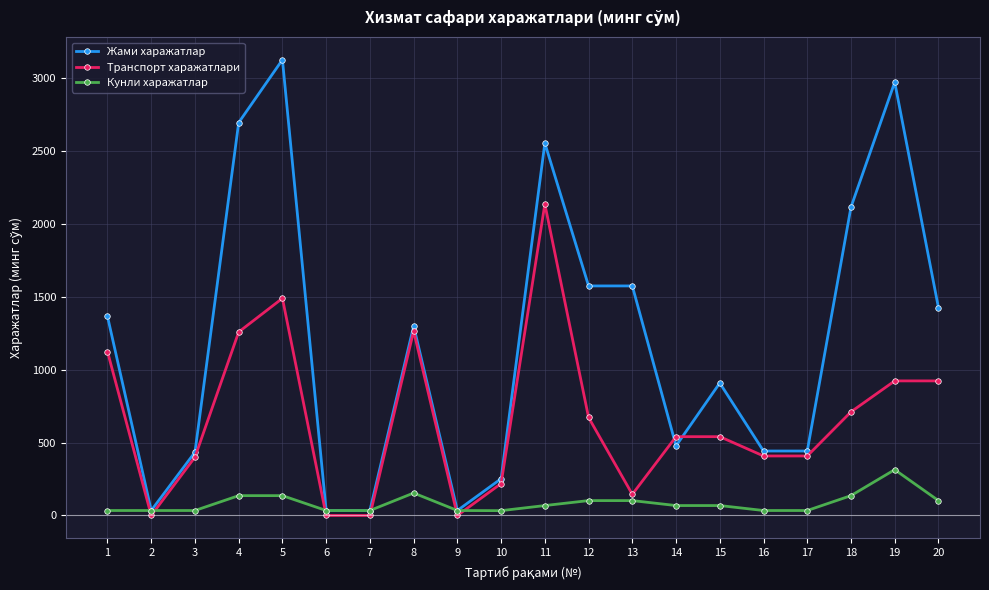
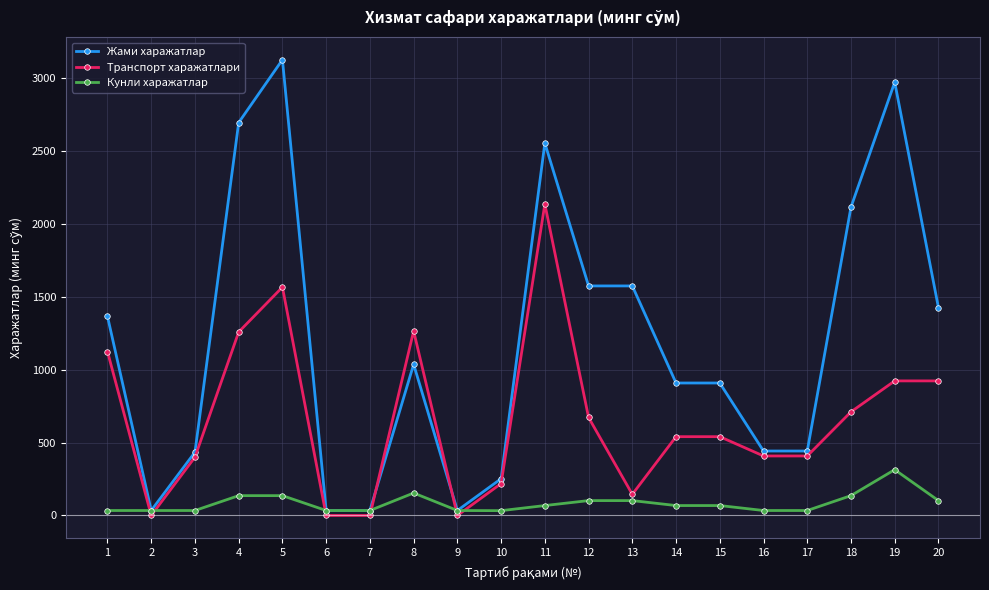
Транспорт харажатлари, 5: 1490 -> 1570
Жами харажатлар, 8: 1300 -> 1040
Жами харажатлар, 14: 480 -> 910
